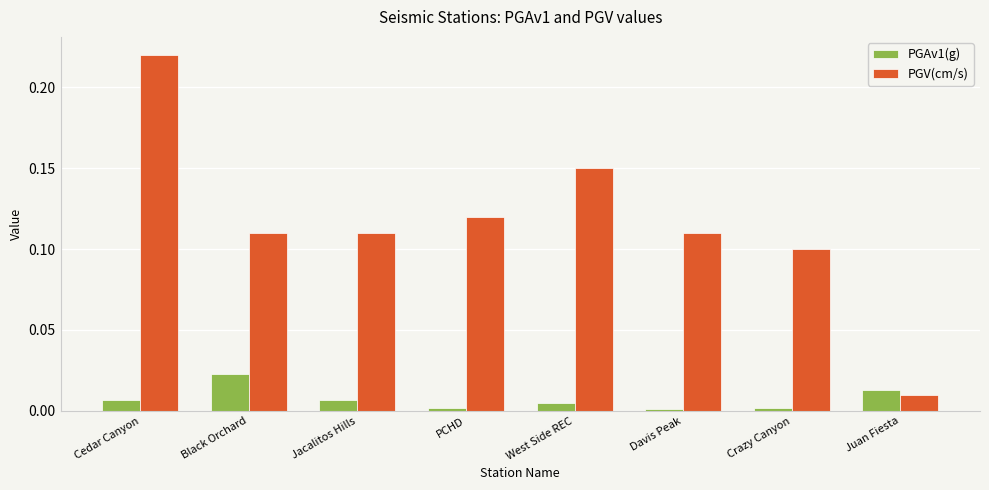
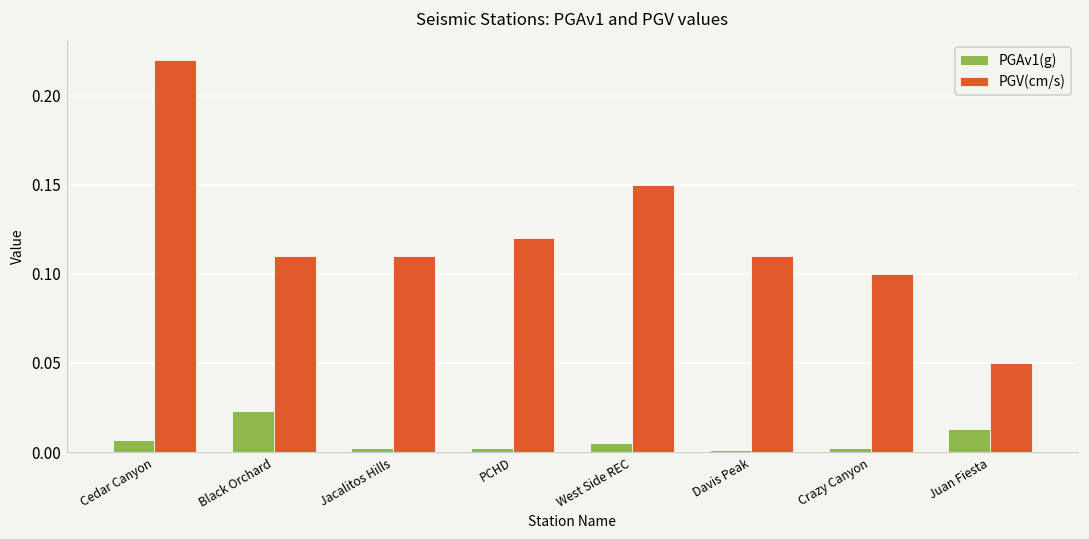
PGAv1(g), Jacalitos Hills: 0.007 -> 0.002
PGV(cm/s), Juan Fiesta: 0.01 -> 0.05
